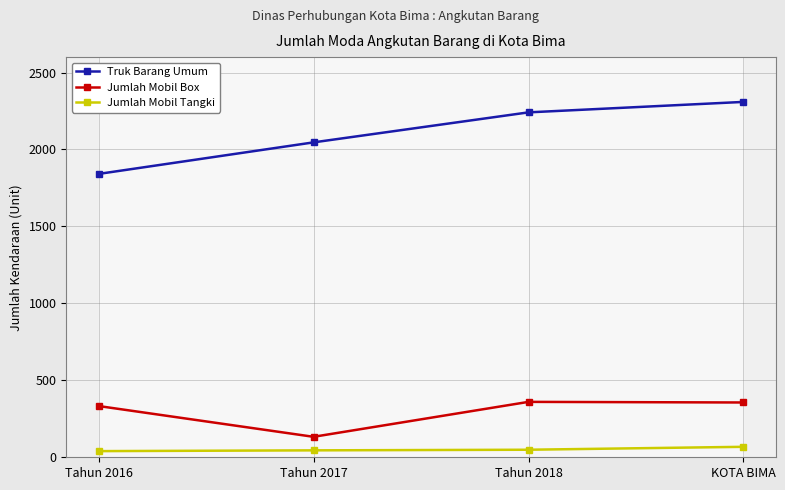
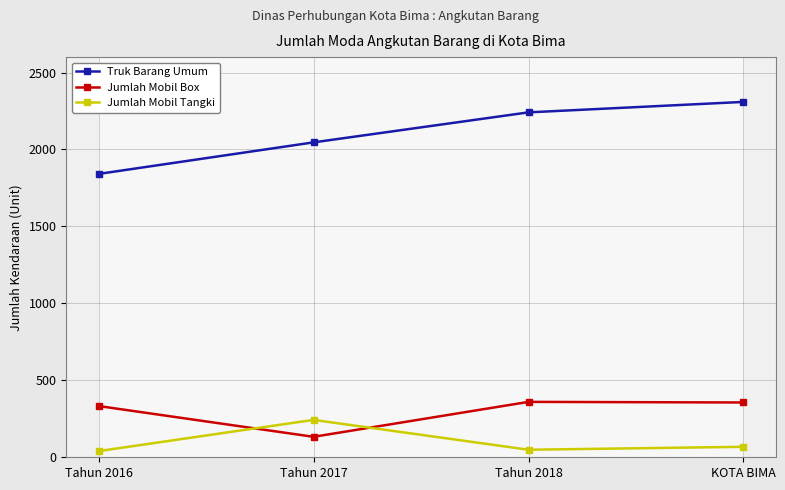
Jumlah Mobil Tangki, Tahun 2017: 50 -> 240
